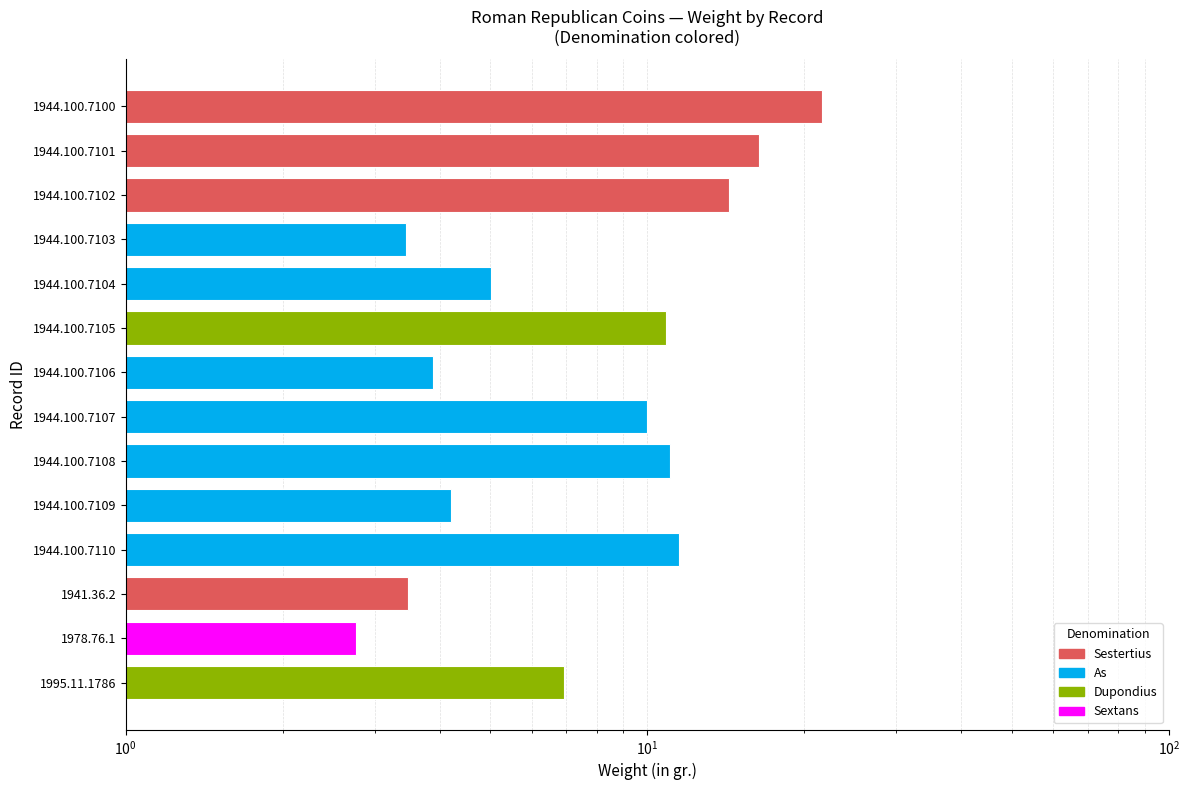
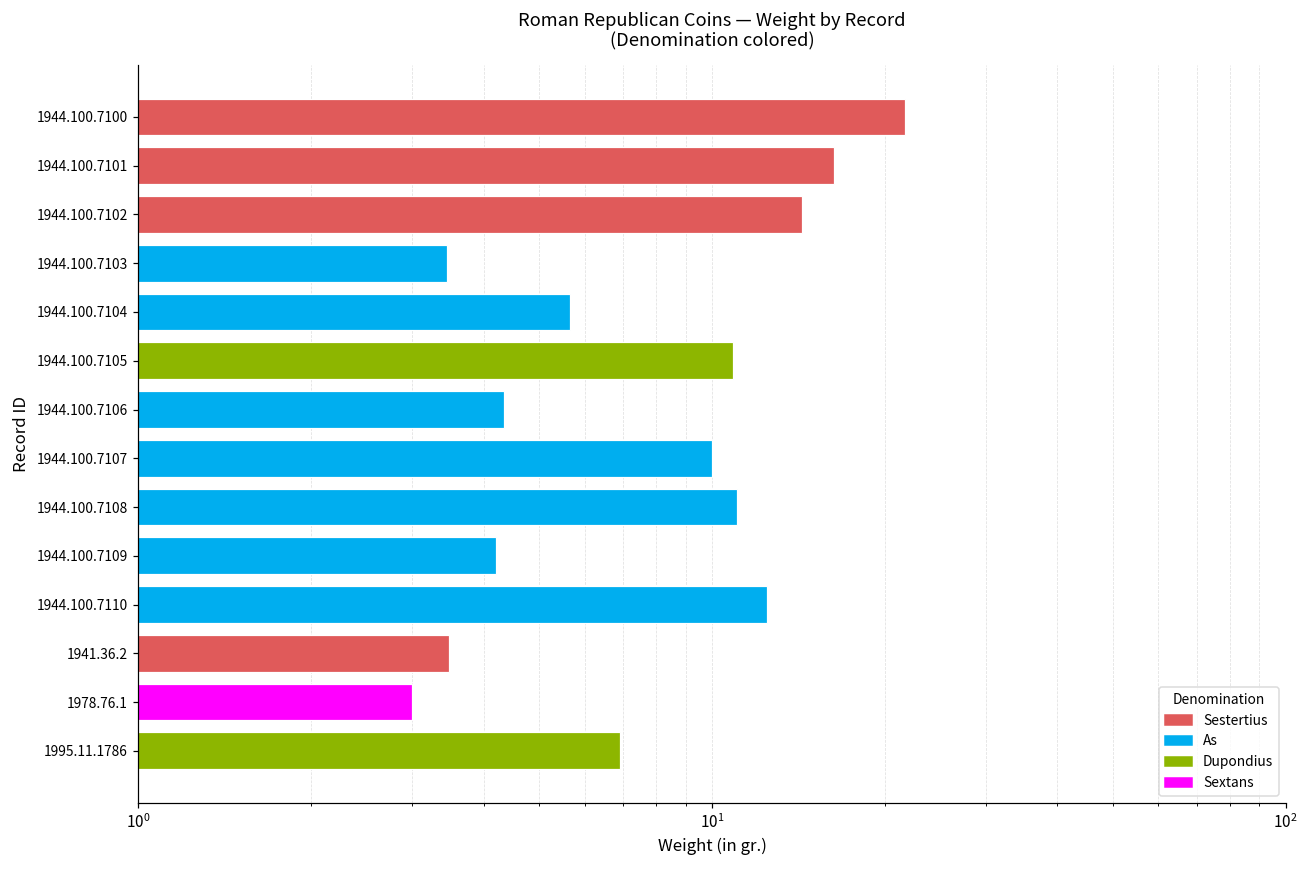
1944.100.7104: 5.0 -> 5.7
1944.100.7106: 3.9 -> 4.3
1944.100.7110: 11.5 -> 12.5
1978.76.1: 2.8 -> 3.0
